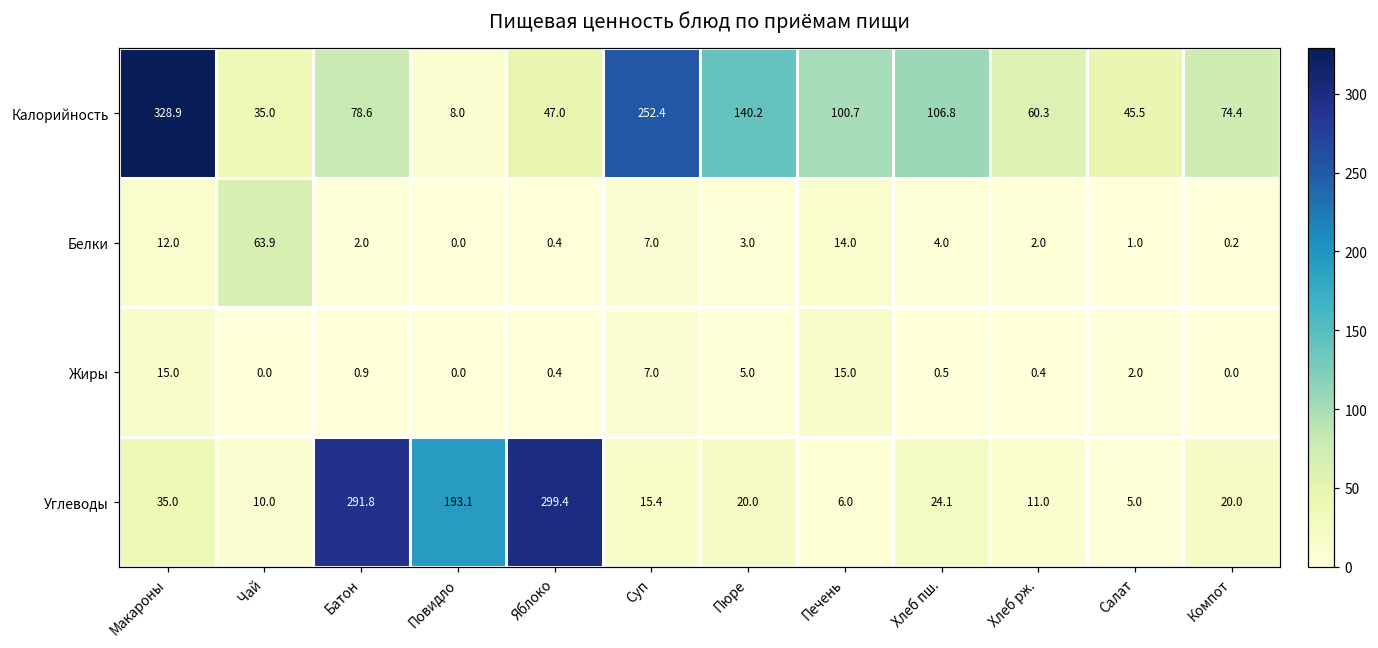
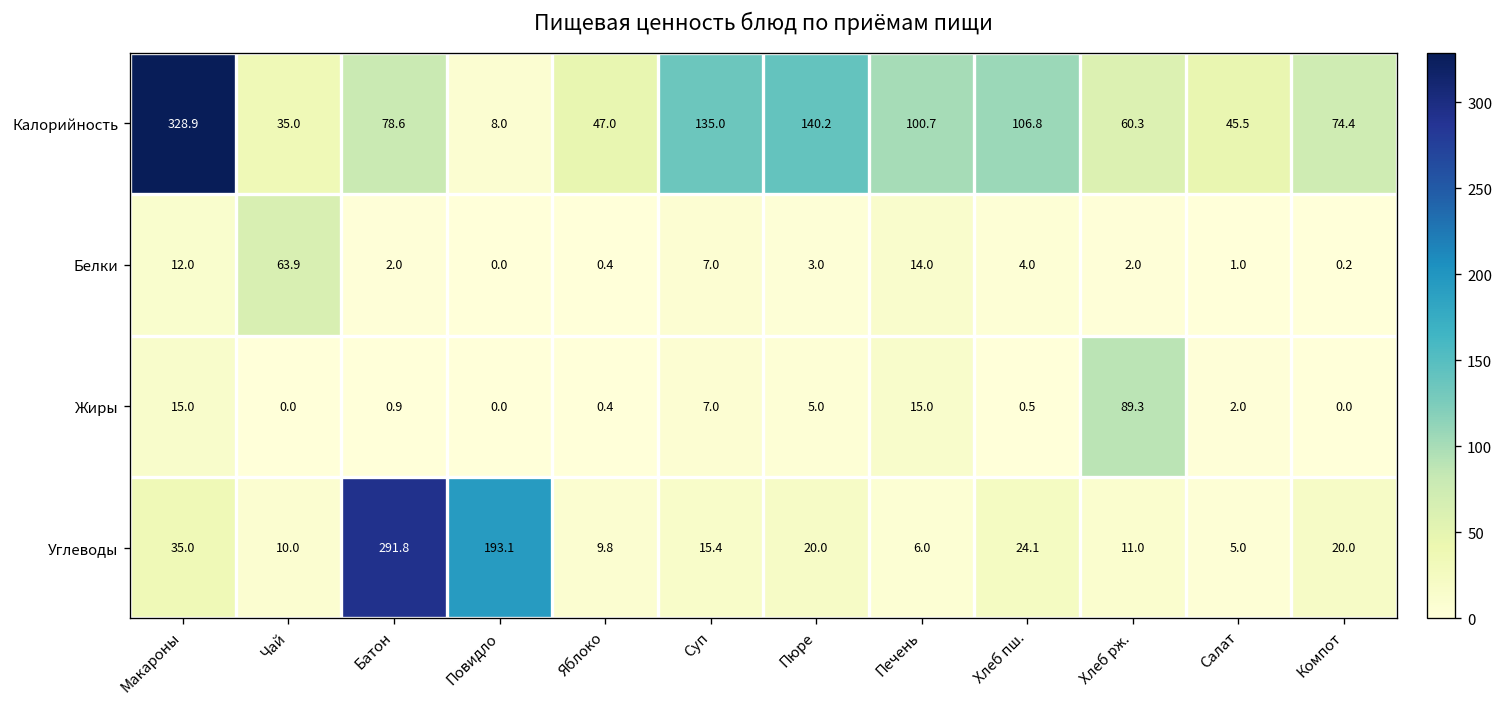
Калорийность, Суп: 252.4 -> 135.0
Жиры, Хлеб рж.: 0.4 -> 89.3
Углеводы, Яблоко: 299.4 -> 9.8
